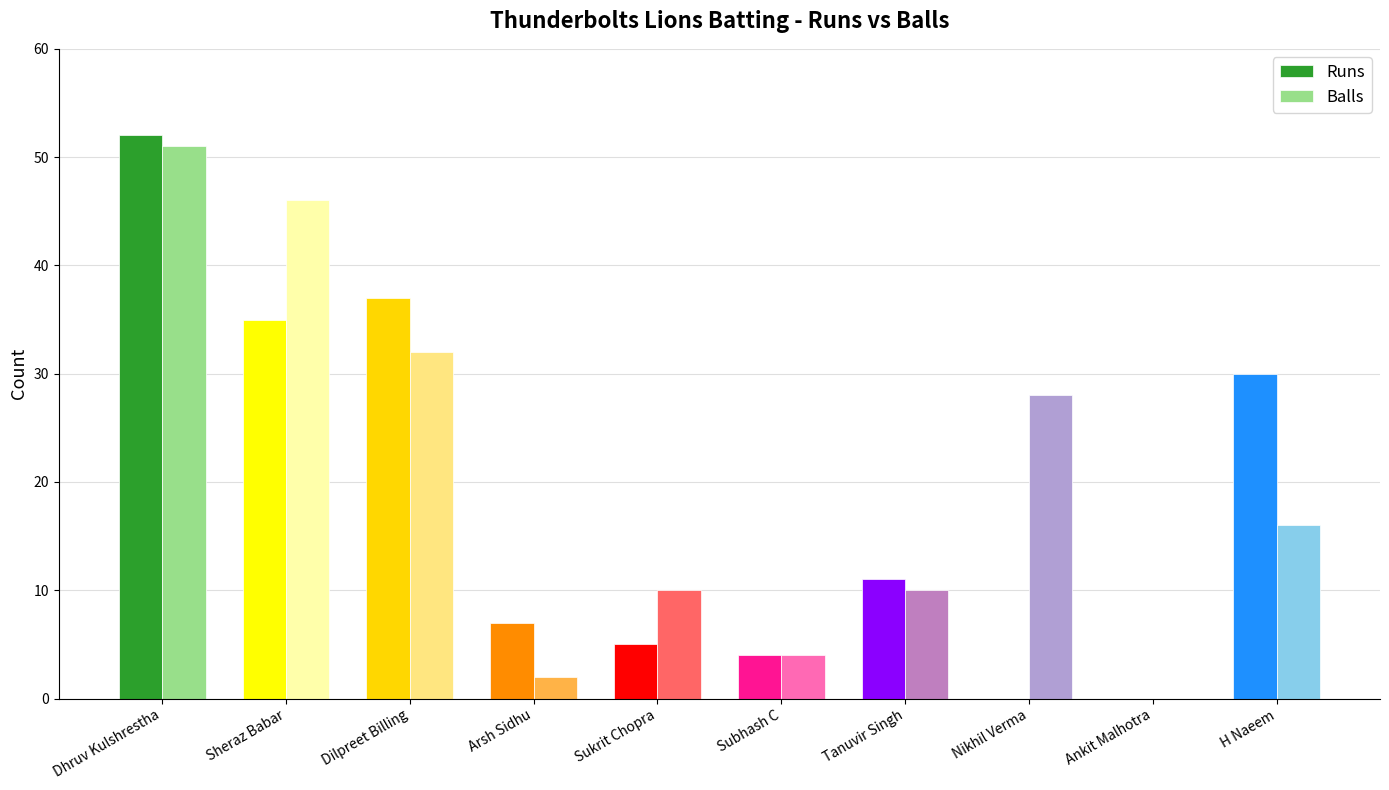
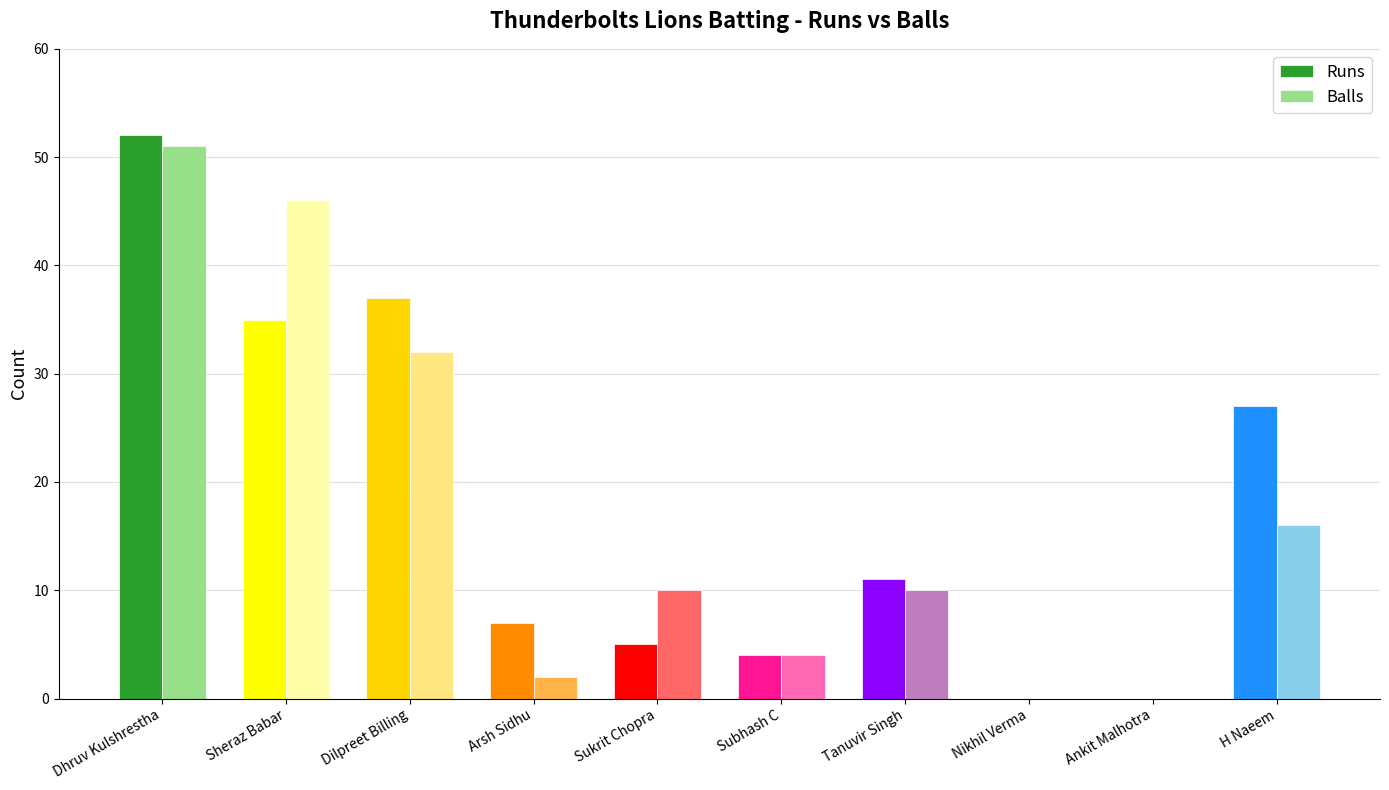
Balls, Nikhil Verma: 28 -> 0
Runs, H Naeem: 30 -> 27
